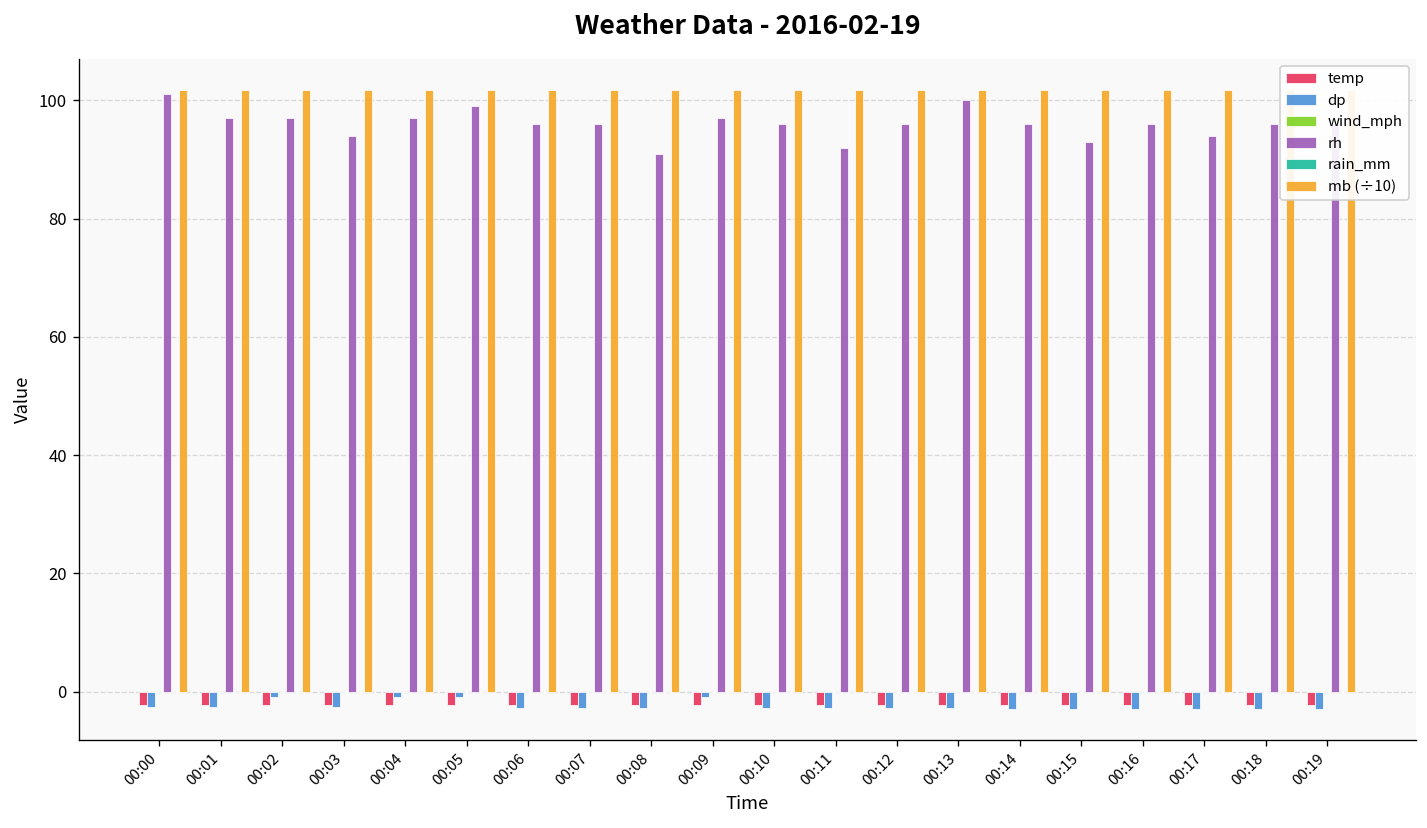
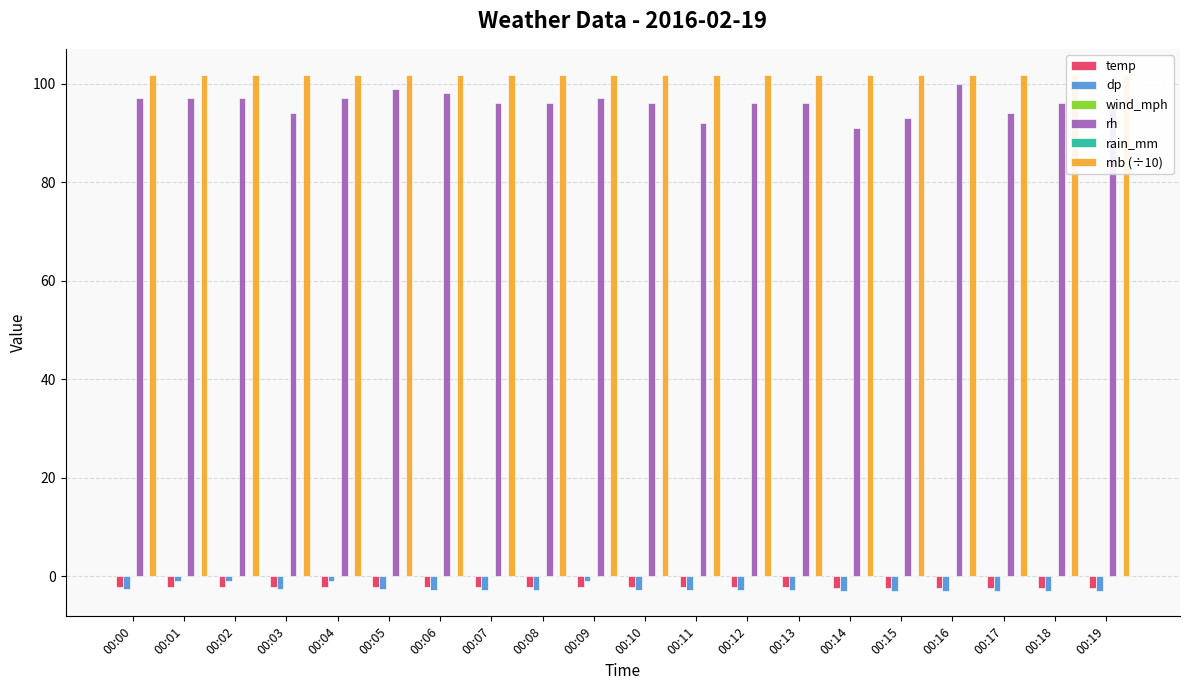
rh, 00:00: 101 -> 97
dp, 00:01: -3 -> -1
dp, 00:05: -1 -> -3
rh, 00:06: 96 -> 98
rh, 00:08: 91 -> 96
rh, 00:13: 100 -> 96
rh, 00:14: 96 -> 91
rh, 00:16: 96 -> 100
